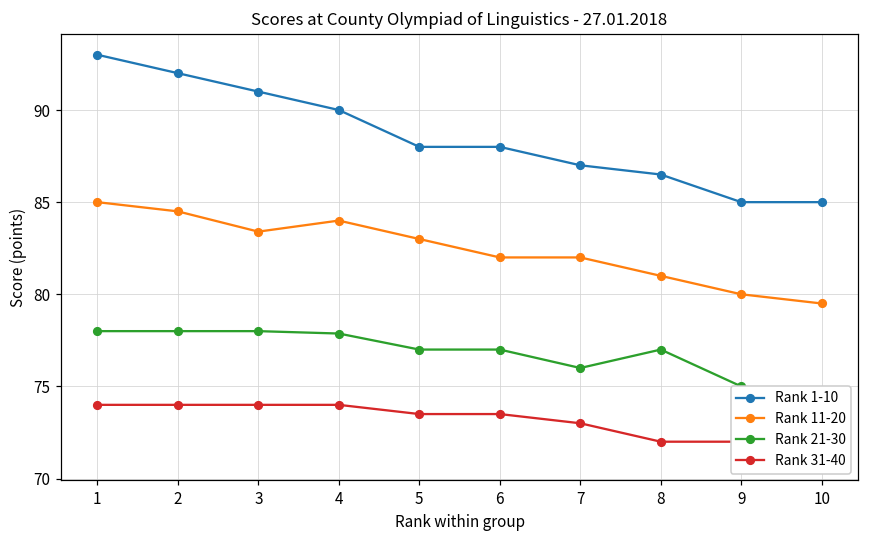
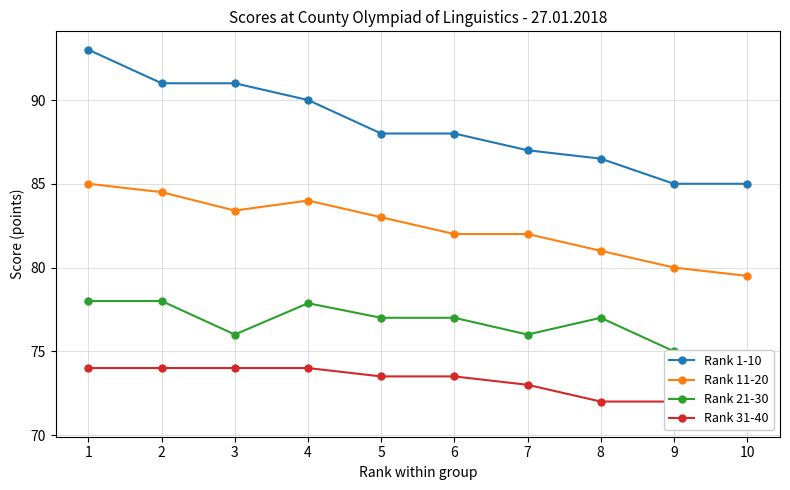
Rank 1-10, 2: 92 -> 91
Rank 21-30, 3: 78 -> 76
